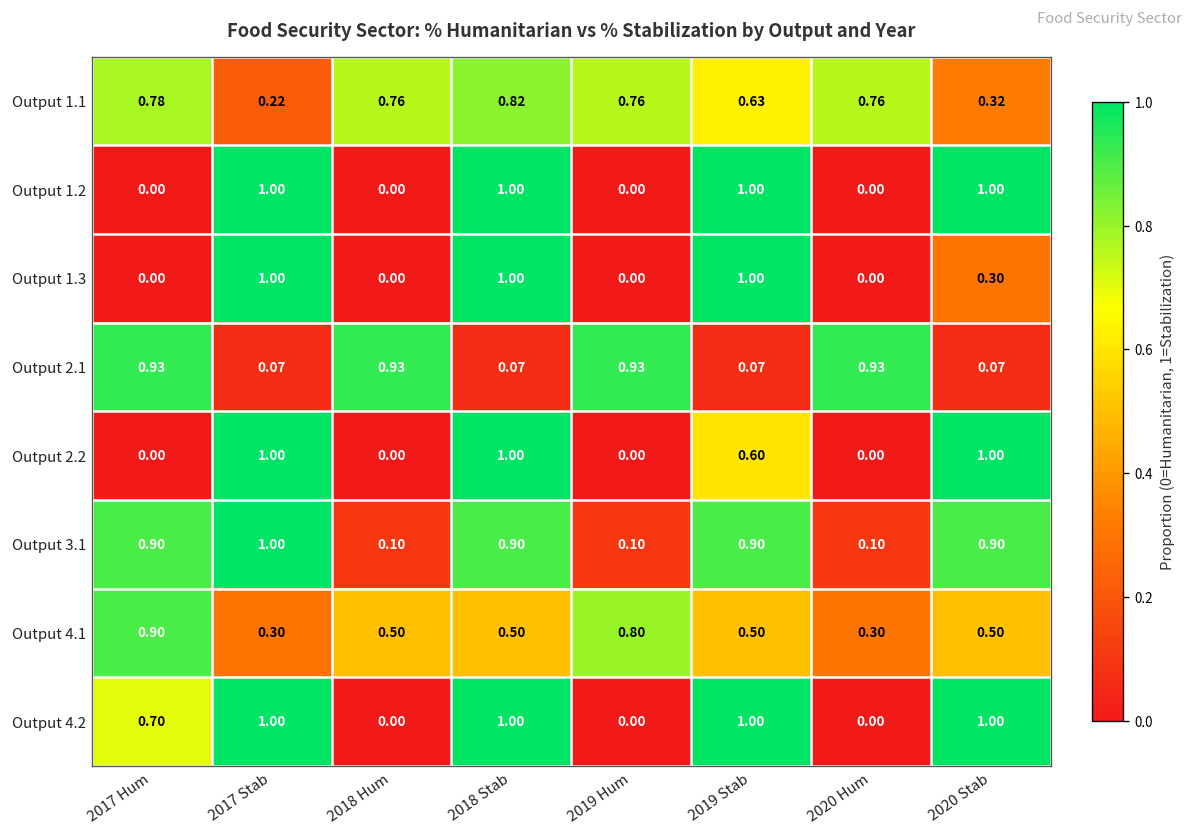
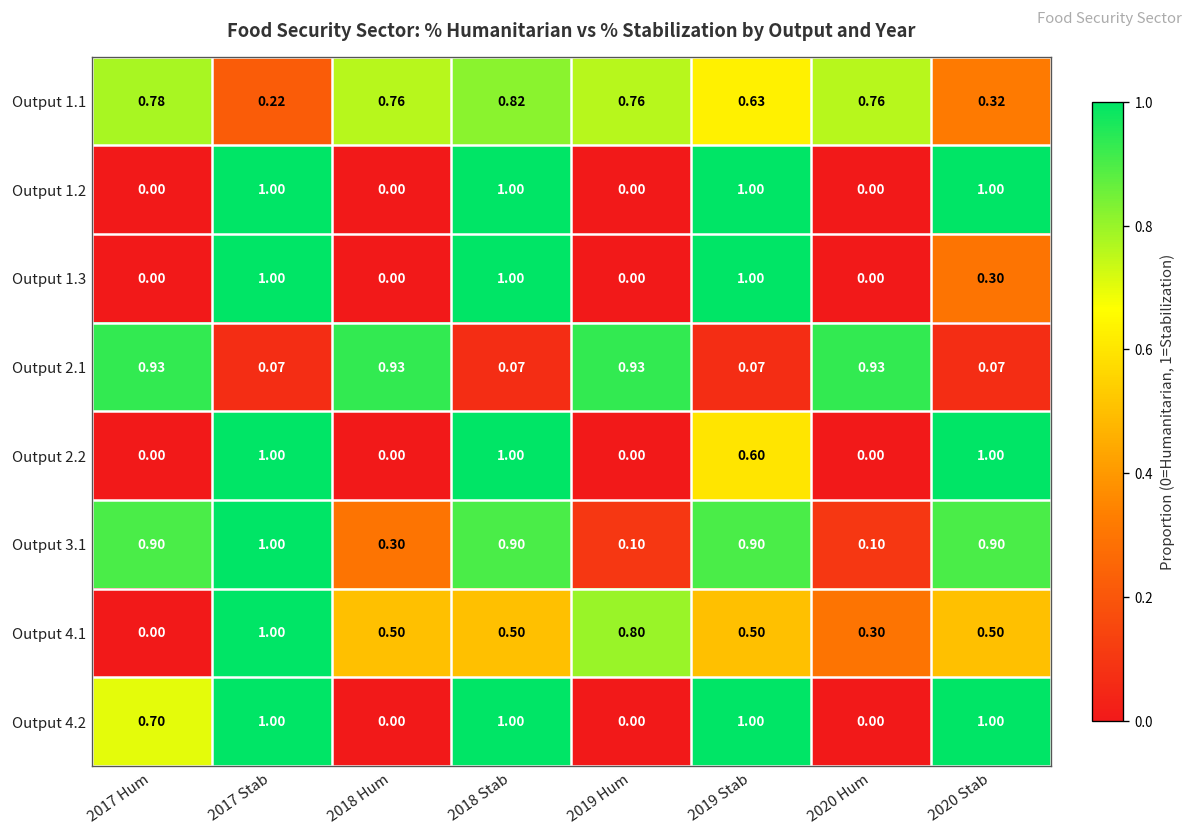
Output 3.1, 2018 Hum: 0.10 -> 0.30
Output 4.1, 2017 Hum: 0.90 -> 0.00
Output 4.1, 2017 Stab: 0.30 -> 1.00
